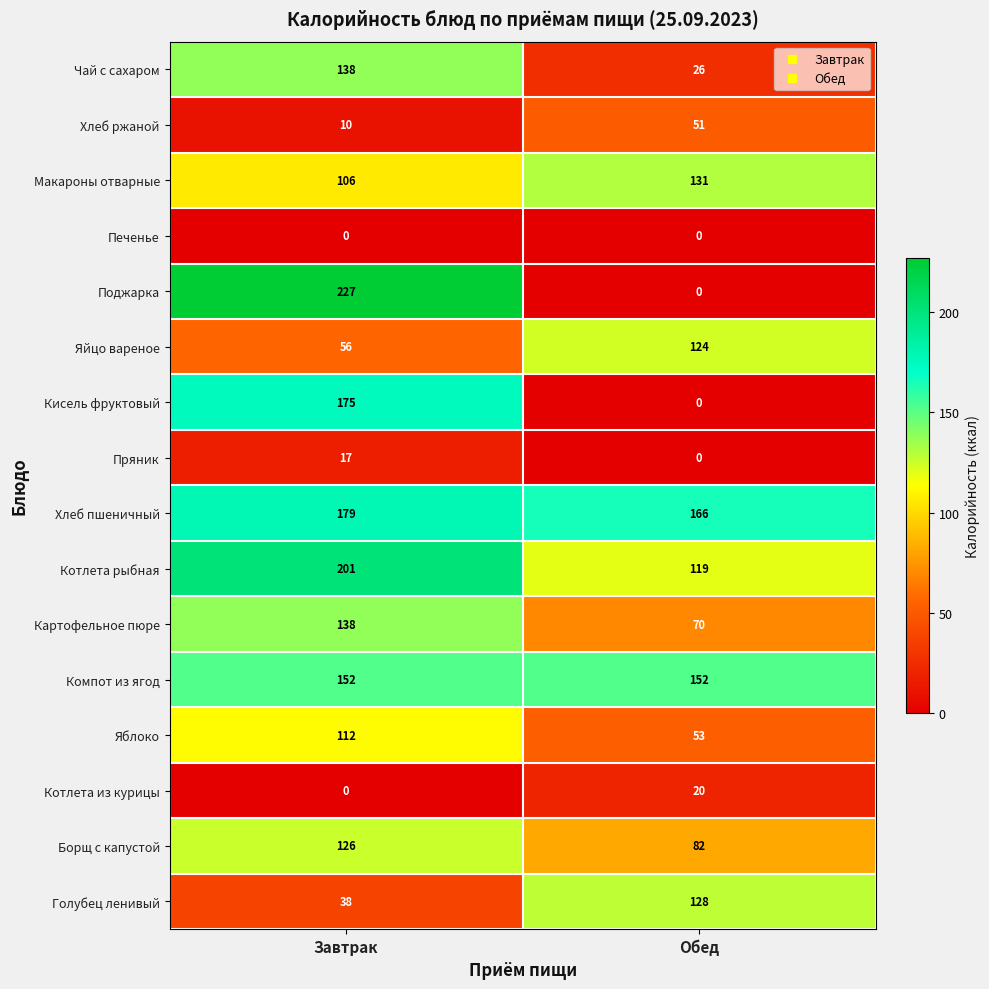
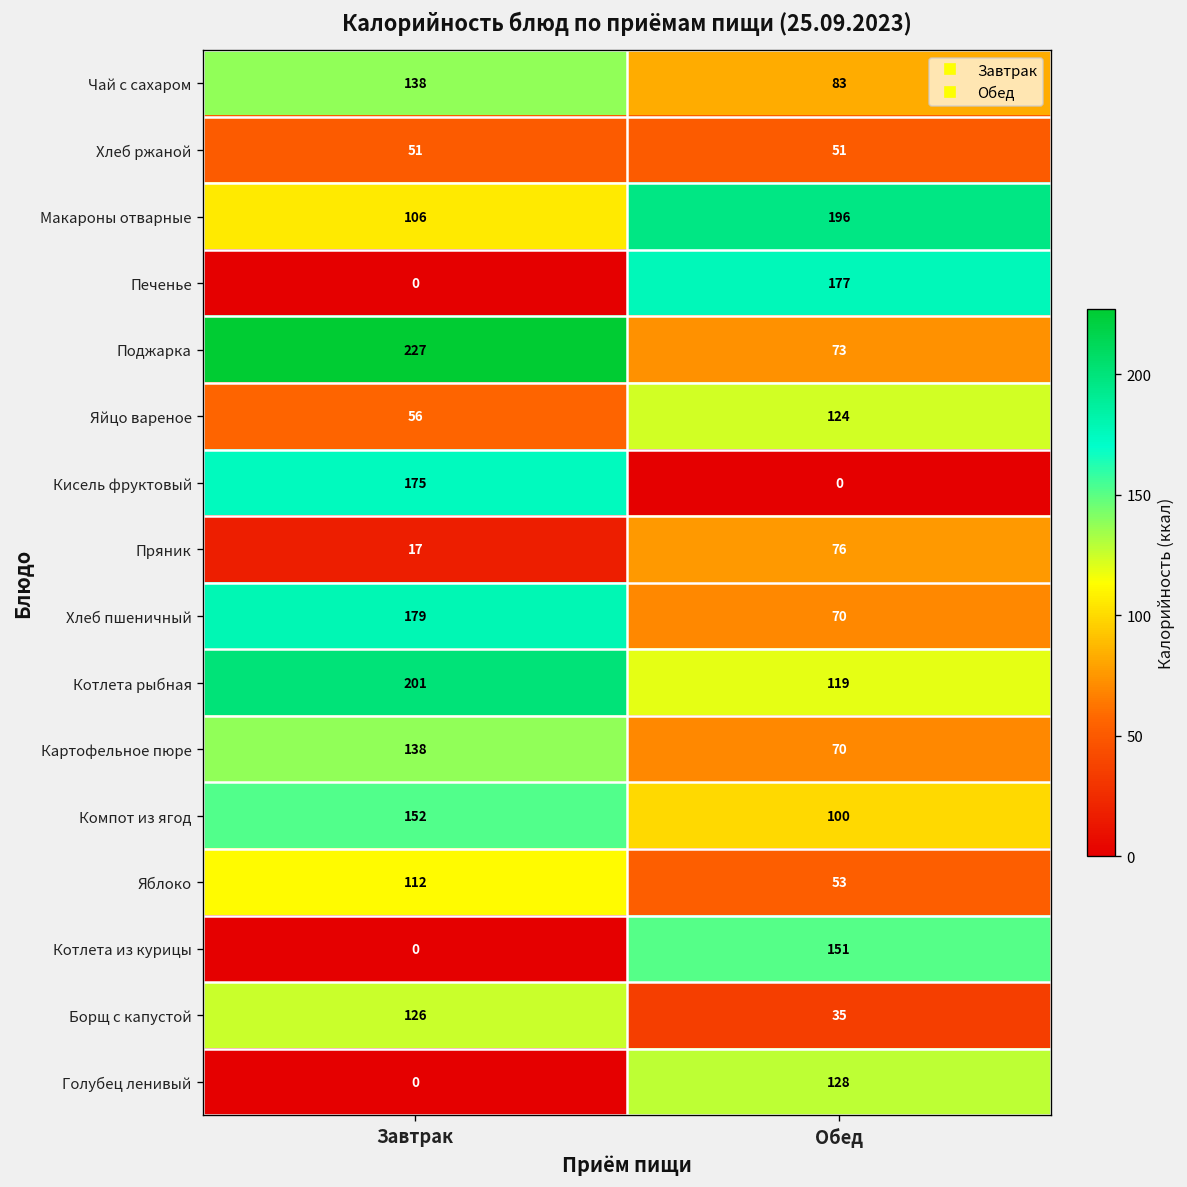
Чай с сахаром, Обед: 26 -> 83
Хлеб ржаной, Завтрак: 10 -> 51
Макароны отварные, Обед: 131 -> 196
Печенье, Обед: 0 -> 177
Поджарка, Обед: 0 -> 73
Пряник, Обед: 0 -> 76
Хлеб пшеничный, Обед: 166 -> 70
Компот из ягод, Обед: 152 -> 100
Котлета из курицы, Обед: 20 -> 151
Борщ с капустой, Обед: 82 -> 35
Голубец ленивый, Завтрак: 38 -> 0
